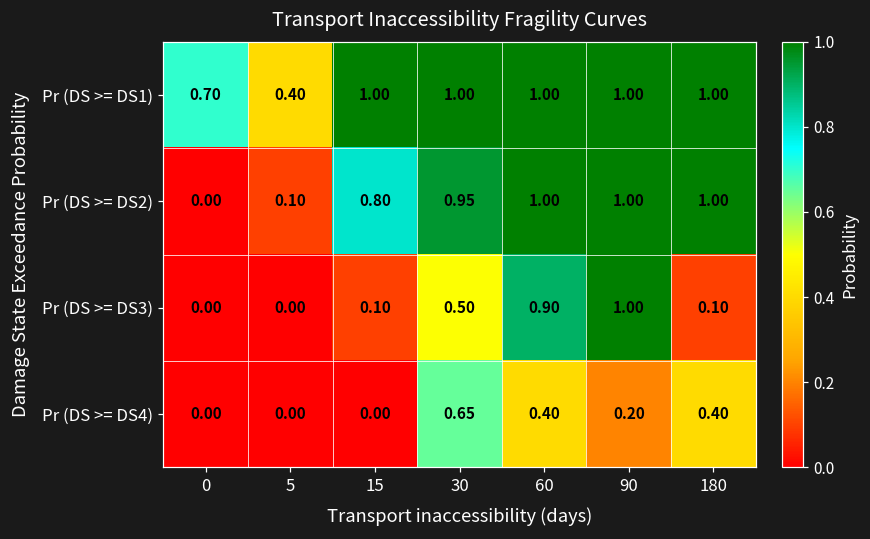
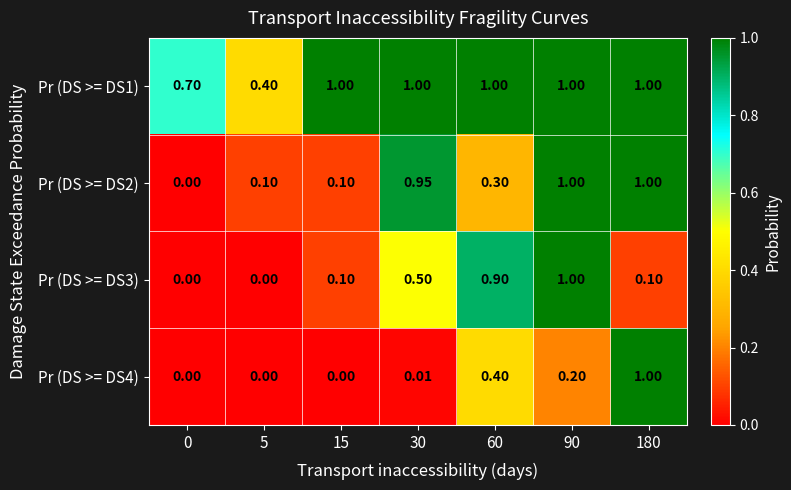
Pr (DS >= DS2), 15: 0.80 -> 0.10
Pr (DS >= DS2), 60: 1.00 -> 0.30
Pr (DS >= DS4), 30: 0.65 -> 0.01
Pr (DS >= DS4), 180: 0.40 -> 1.00
